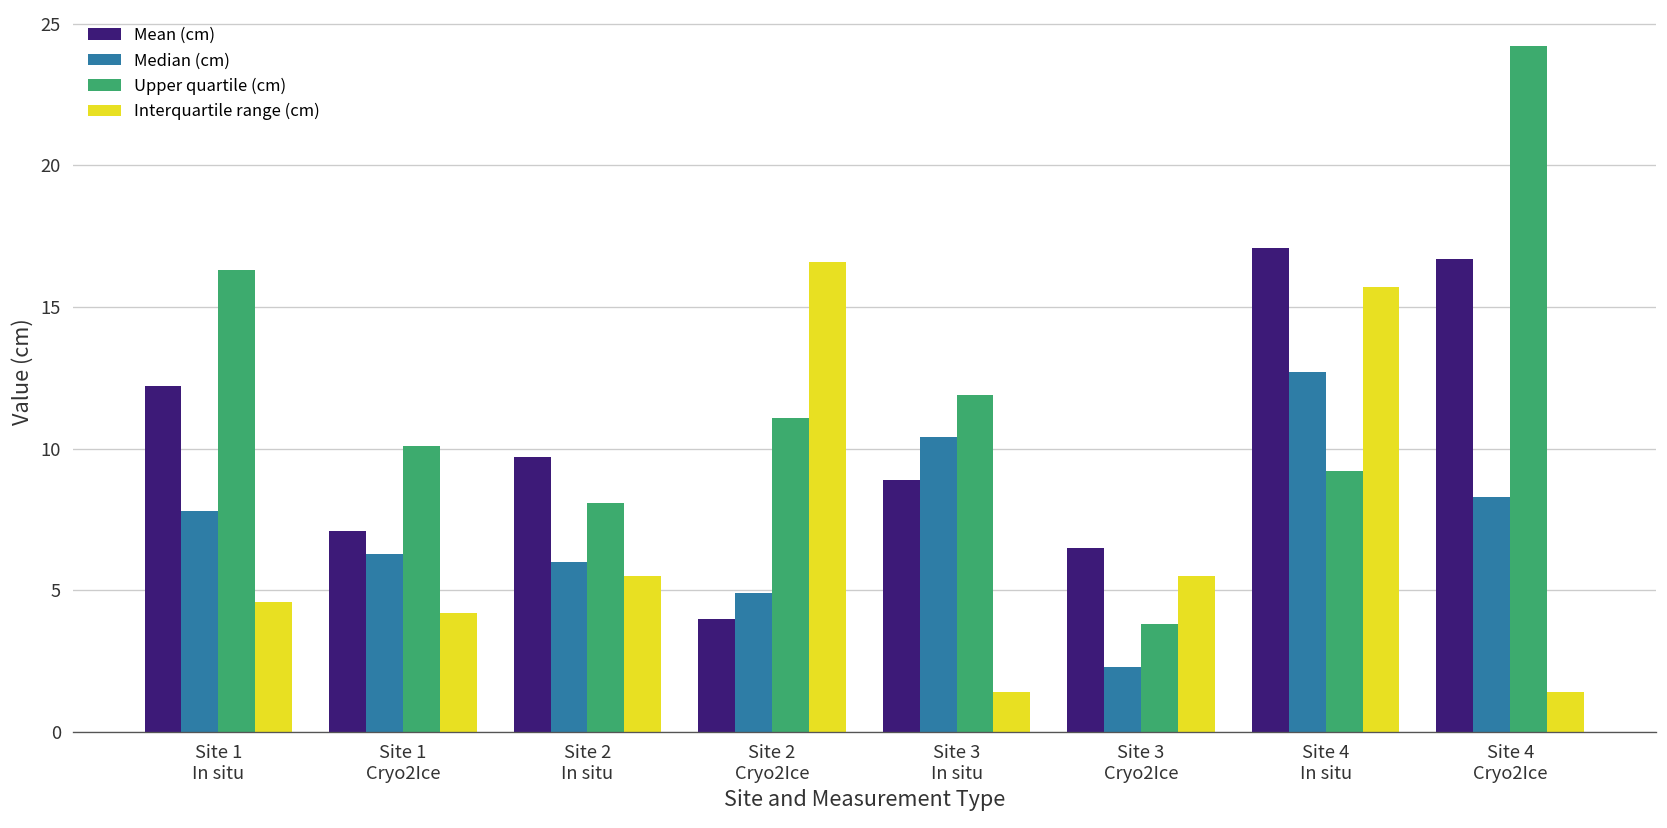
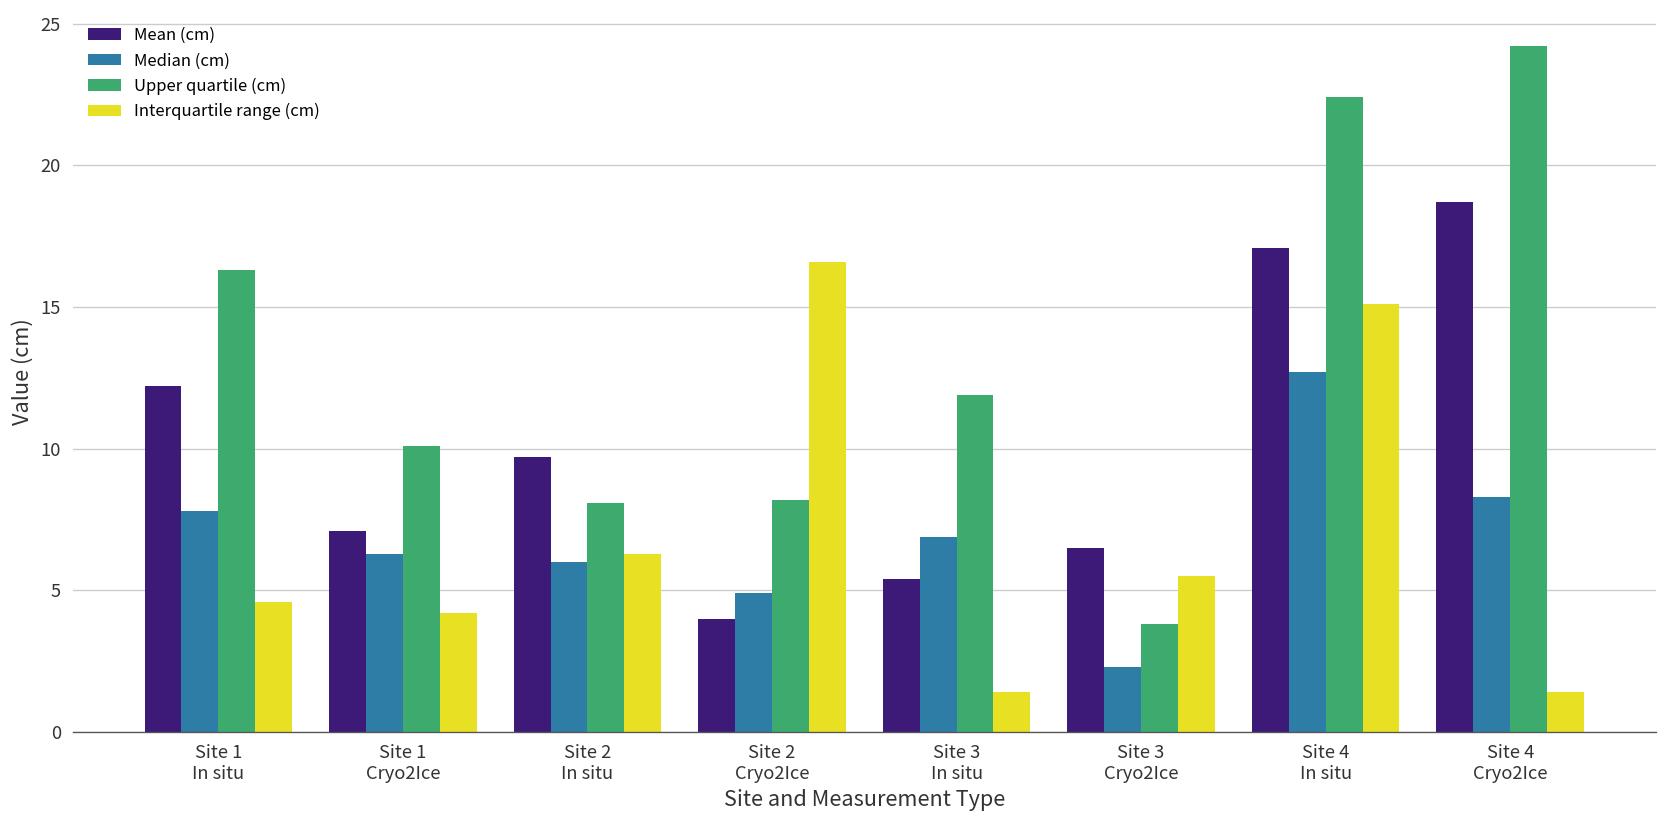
Interquartile range (cm), Site 2 In situ: 5.5 -> 6.3
Upper quartile (cm), Site 2 Cryo2Ice: 11.1 -> 8.2
Mean (cm), Site 3 In situ: 8.9 -> 5.4
Median (cm), Site 3 In situ: 10.4 -> 6.9
Upper quartile (cm), Site 4 In situ: 9.2 -> 22.4
Interquartile range (cm), Site 4 In situ: 15.7 -> 15.1
Mean (cm), Site 4 Cryo2Ice: 16.7 -> 18.7
